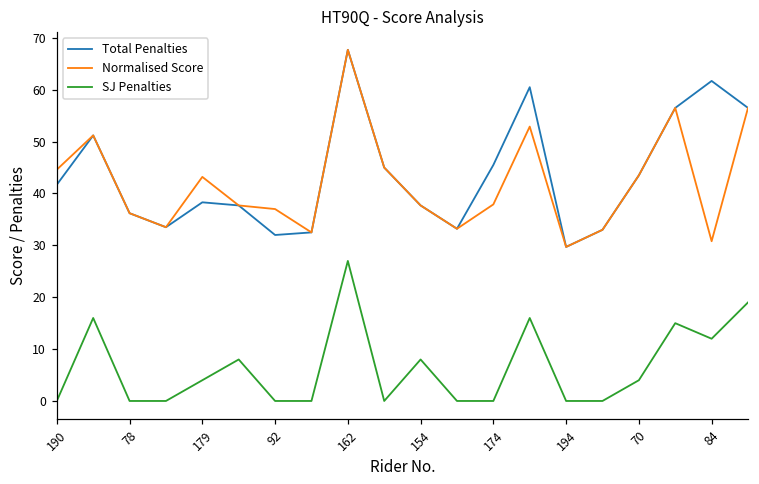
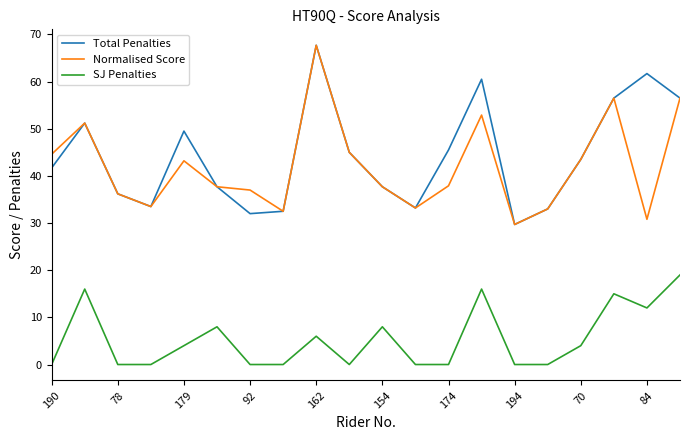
Total Penalties, 179: 38 -> 50
SJ Penalties, 162: 27 -> 6
